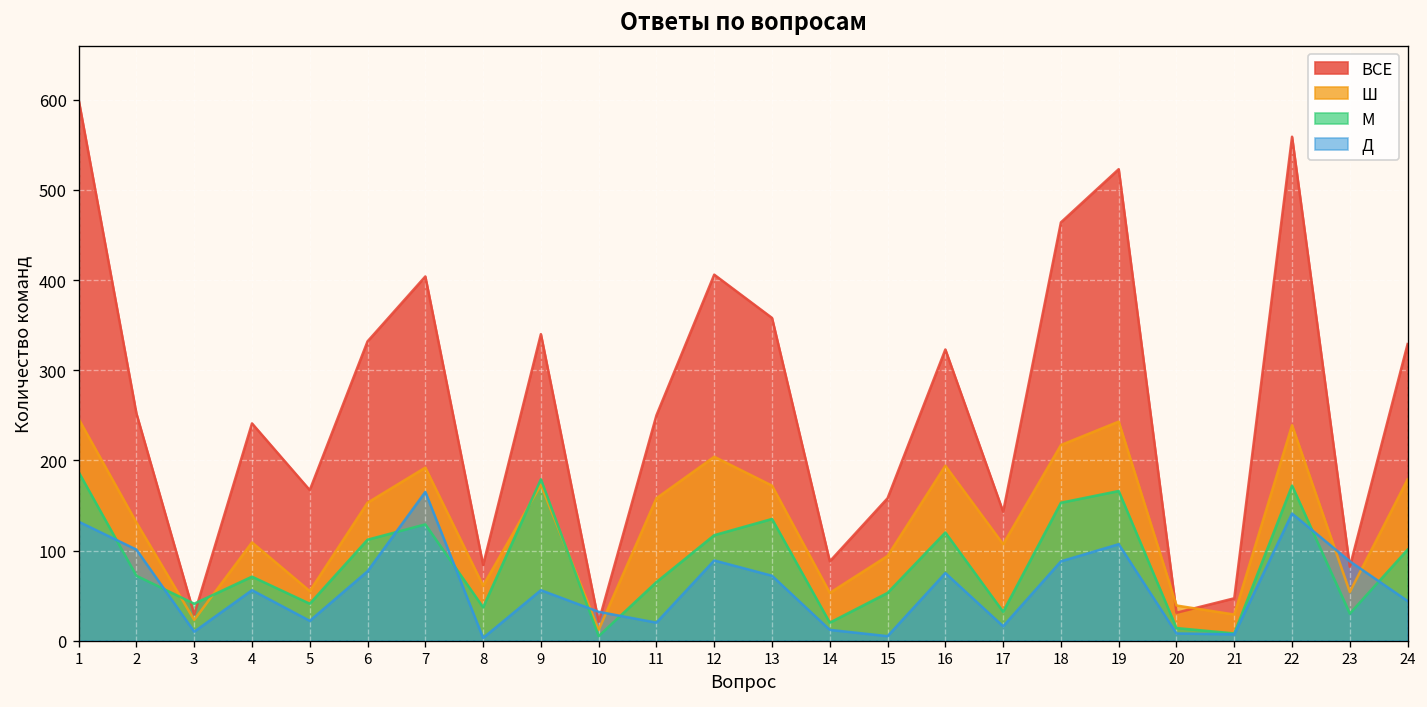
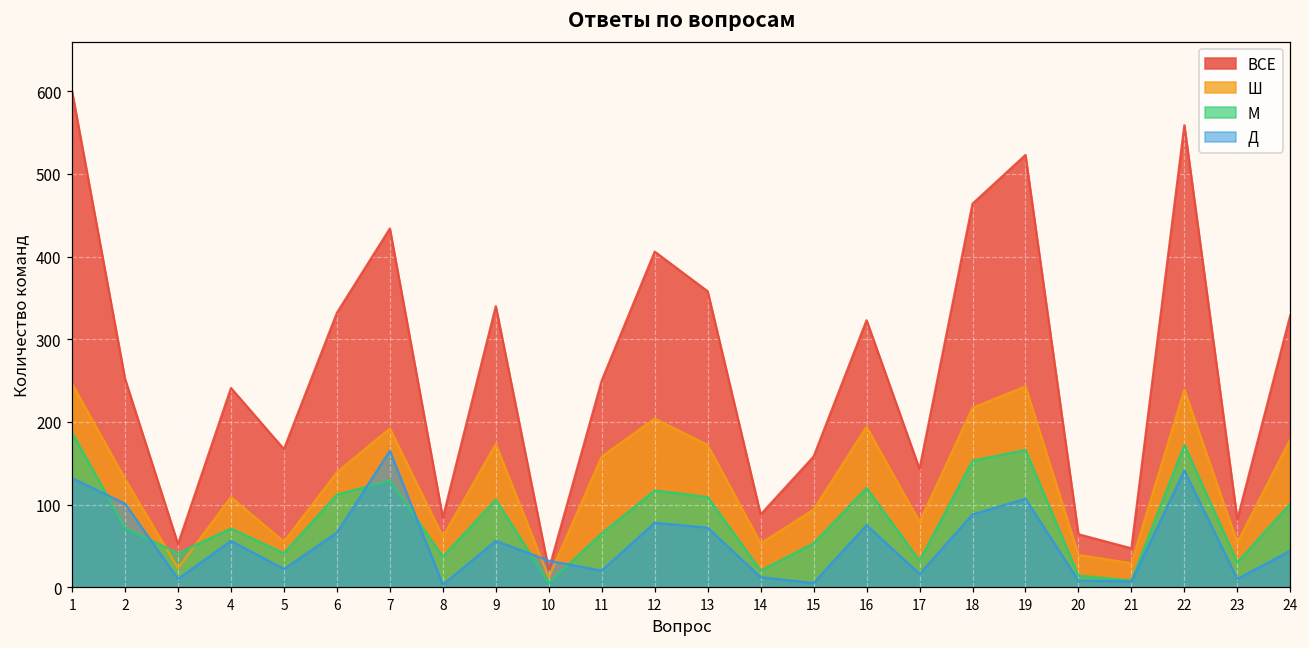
ВСЕ, 3: 30 -> 50
Ш, 6: 150 -> 140
Д, 6: 80 -> 70
ВСЕ, 7: 400 -> 430
М, 9: 180 -> 110
Д, 12: 90 -> 80
М, 13: 140 -> 110
Ш, 17: 110 -> 80
ВСЕ, 20: 30 -> 60
Д, 23: 90 -> 10
